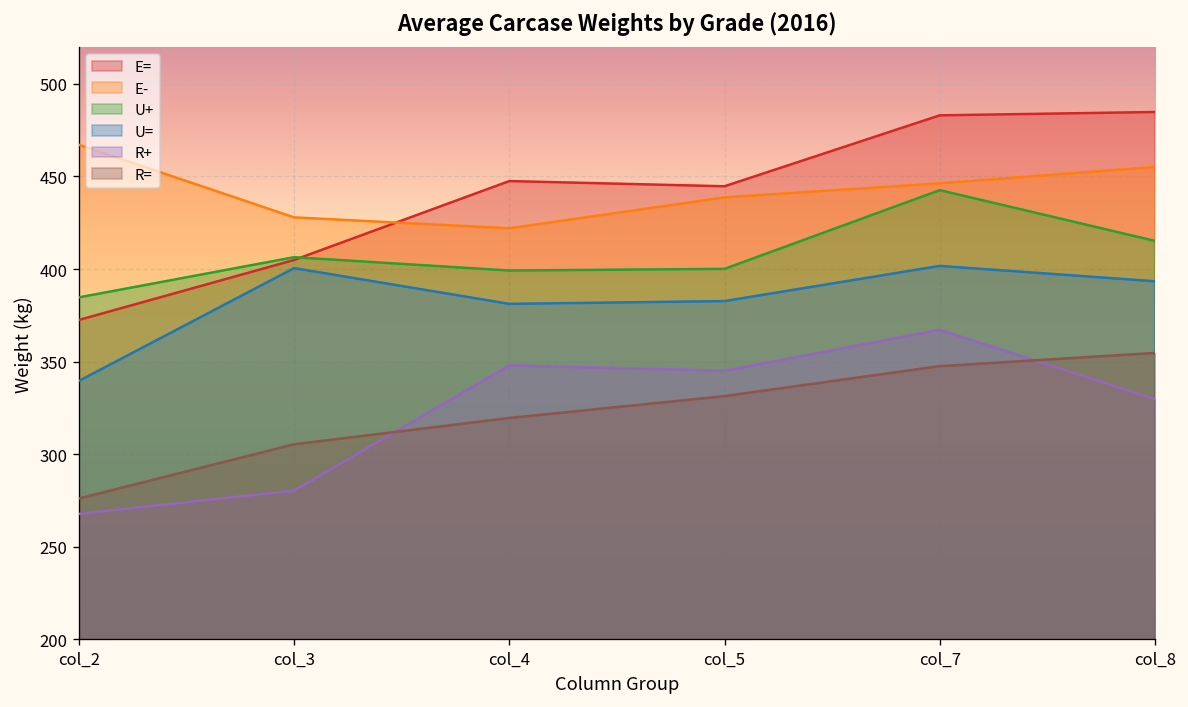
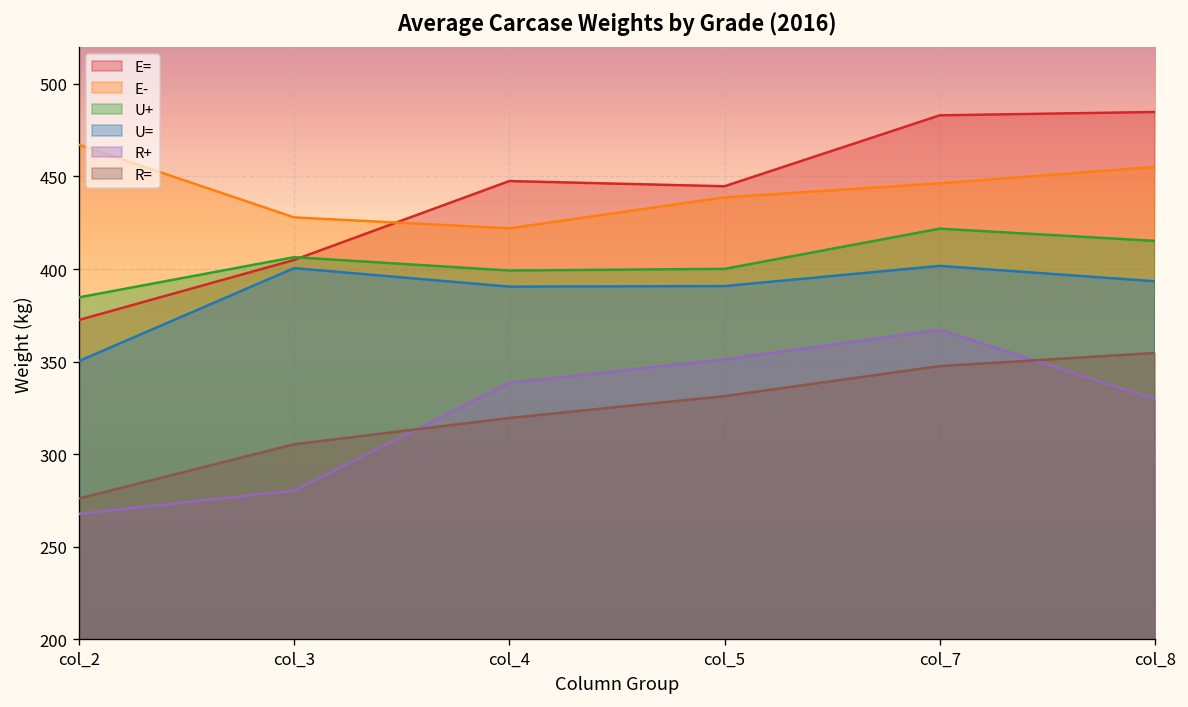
U=, col_2: 340 -> 350
U=, col_4: 381 -> 391
R+, col_4: 348 -> 339
U=, col_5: 383 -> 391
R+, col_5: 345 -> 351
U+, col_7: 443 -> 422
